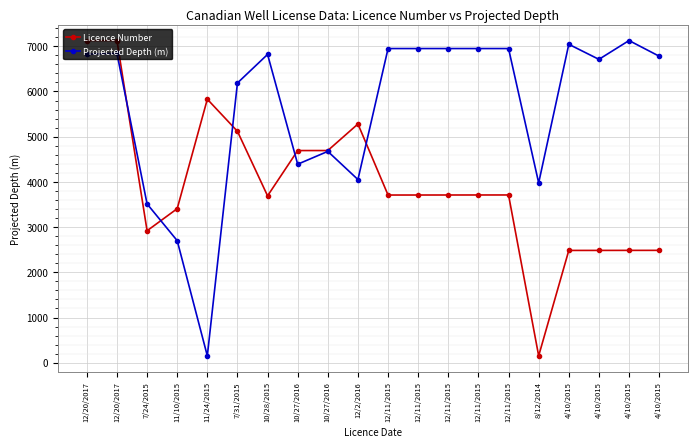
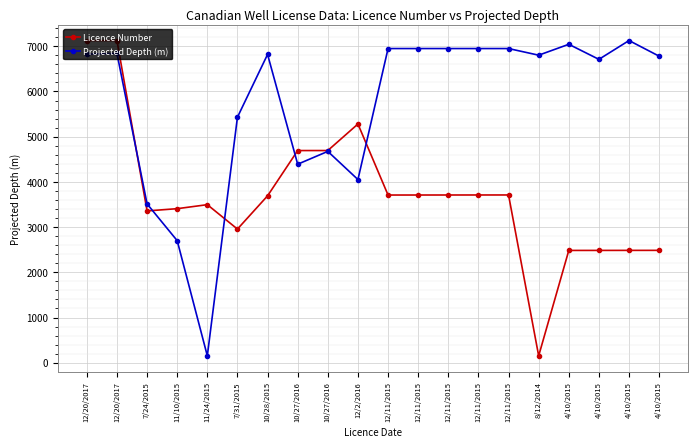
Licence Number, 7/24/2015: 2900 -> 3400
Licence Number, 11/24/2015: 5800 -> 3500
Licence Number, 7/31/2015: 5100 -> 3000
Projected Depth (m), 7/31/2015: 6200 -> 5400
Projected Depth (m), 8/12/2014: 4000 -> 6800
